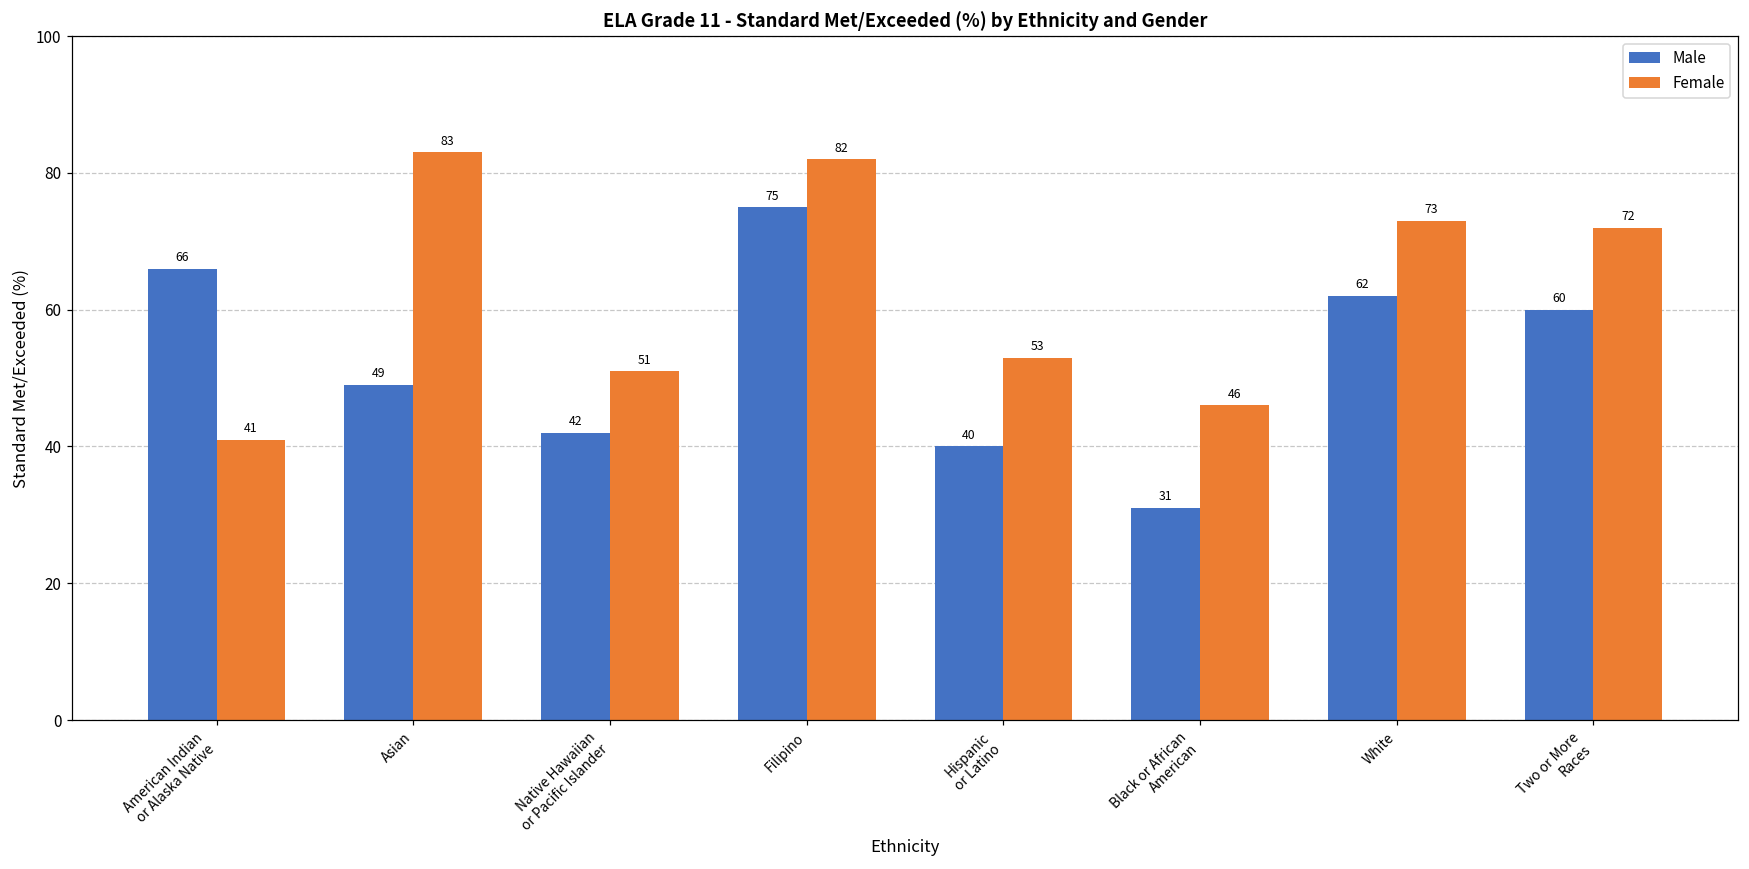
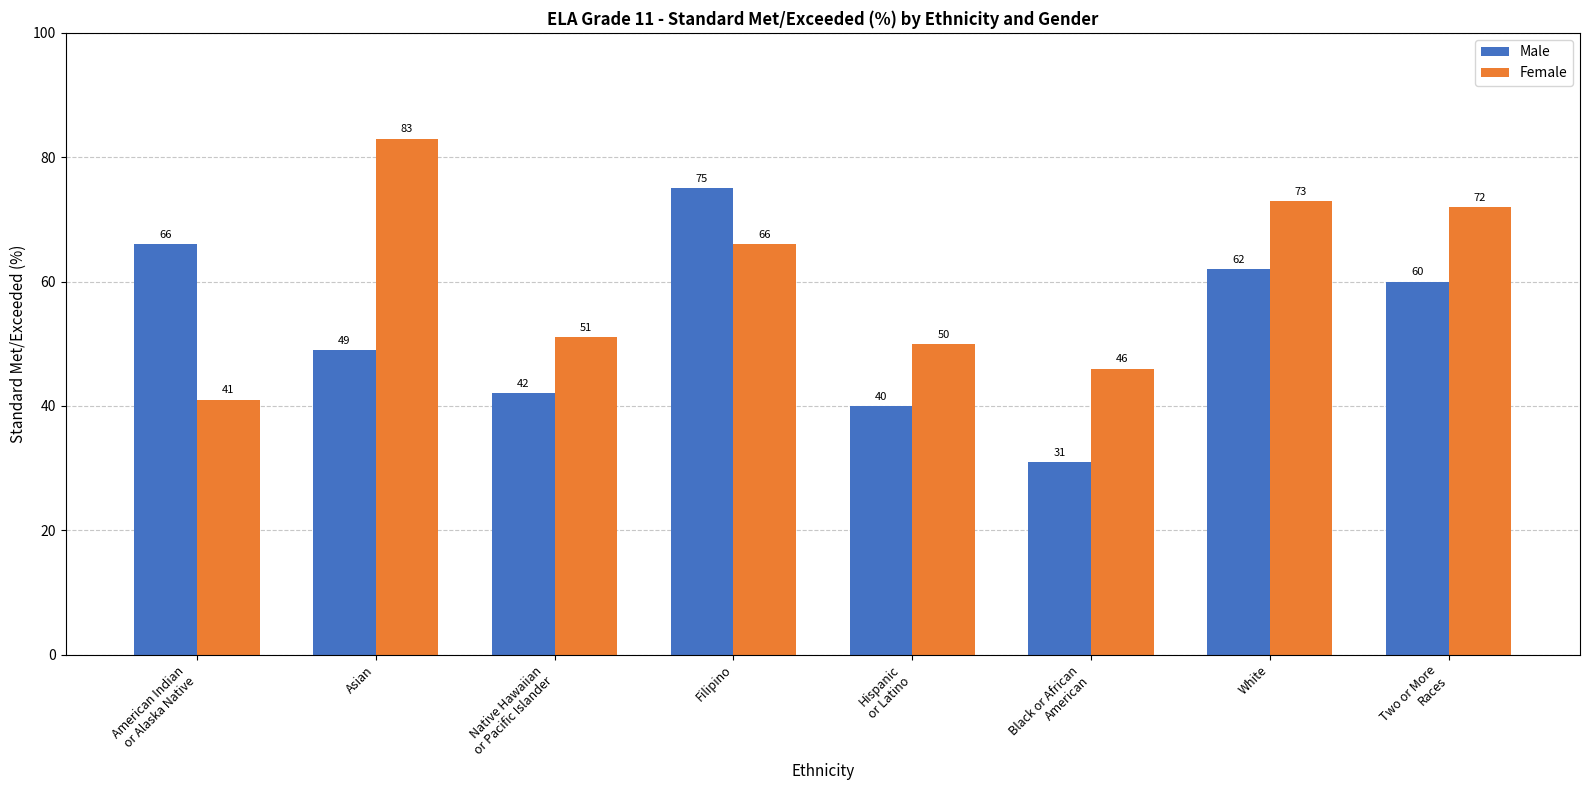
Female, Filipino: 82 -> 66
Female, Hispanic or Latino: 53 -> 50
